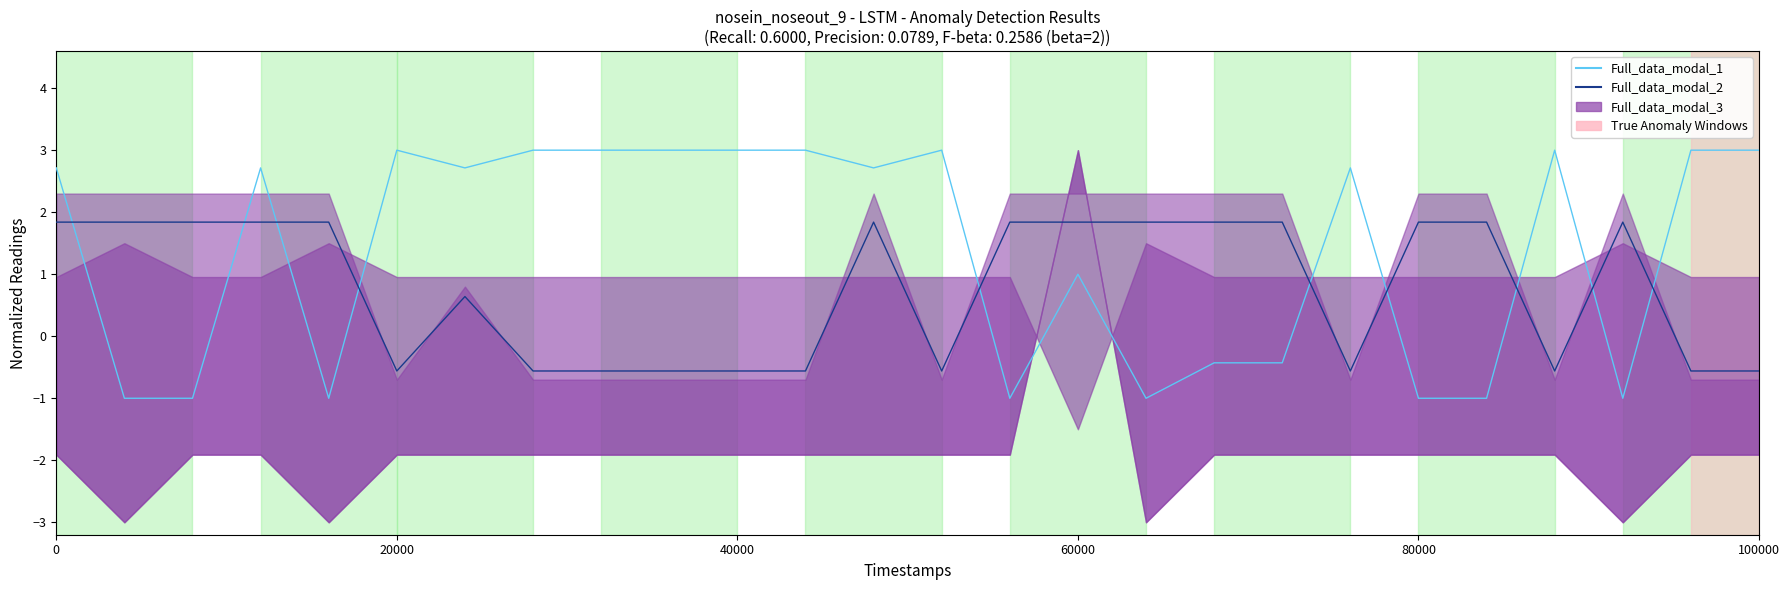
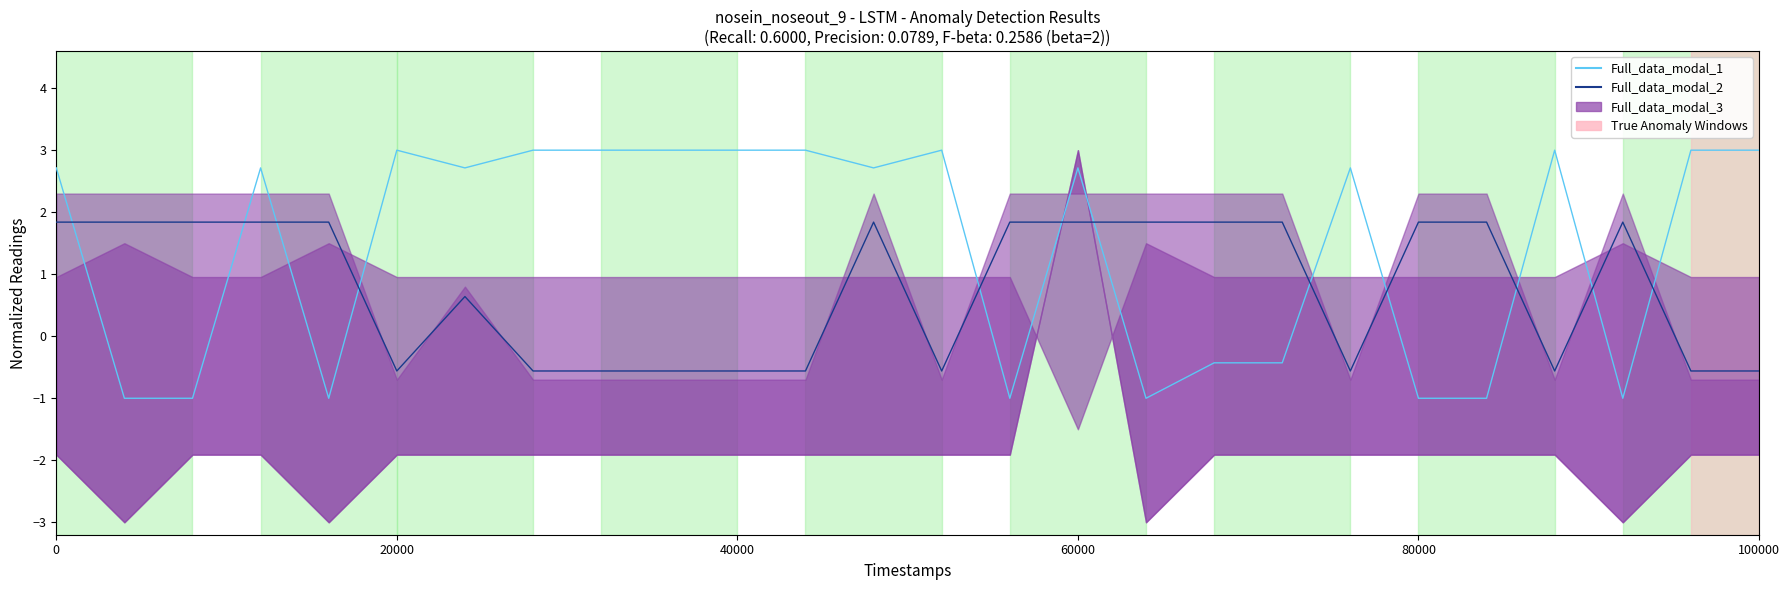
Full_data_modal_1, 60000: 1.0 -> 2.7
